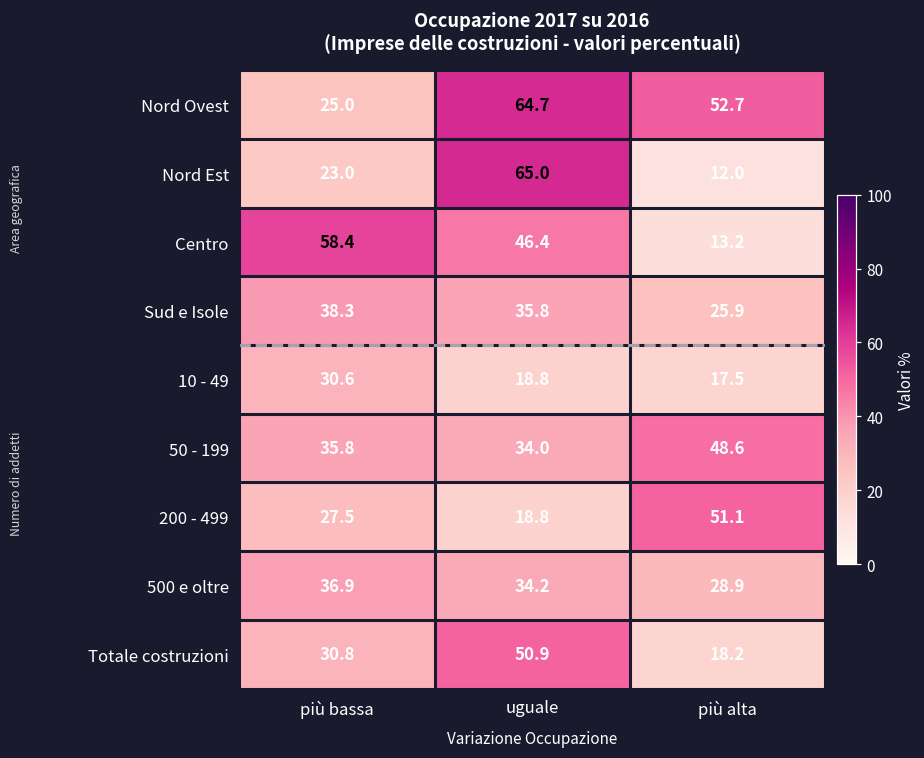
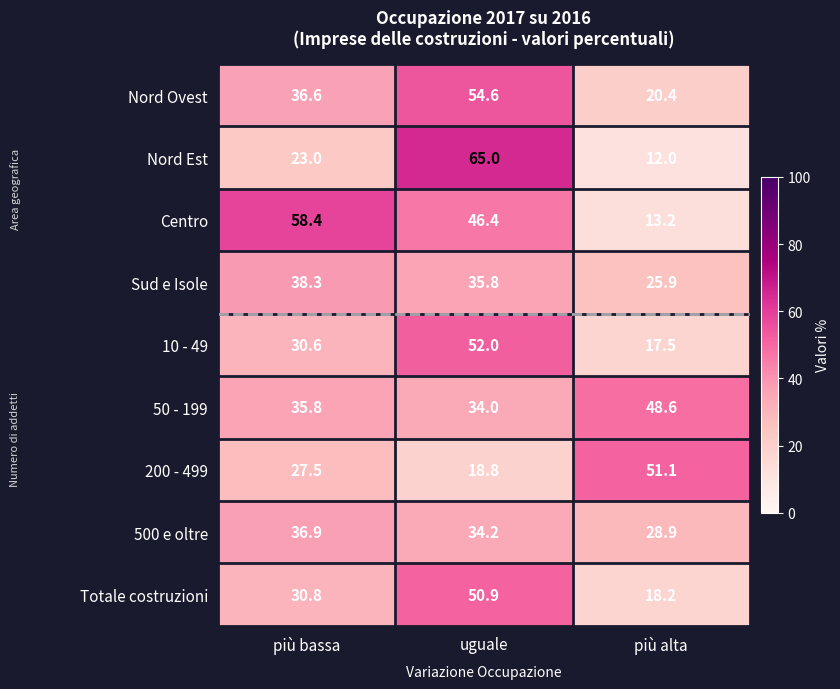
Nord Ovest, più bassa: 25.0 -> 36.6
Nord Ovest, uguale: 64.7 -> 54.6
Nord Ovest, più alta: 52.7 -> 20.4
10 - 49, uguale: 18.8 -> 52.0
